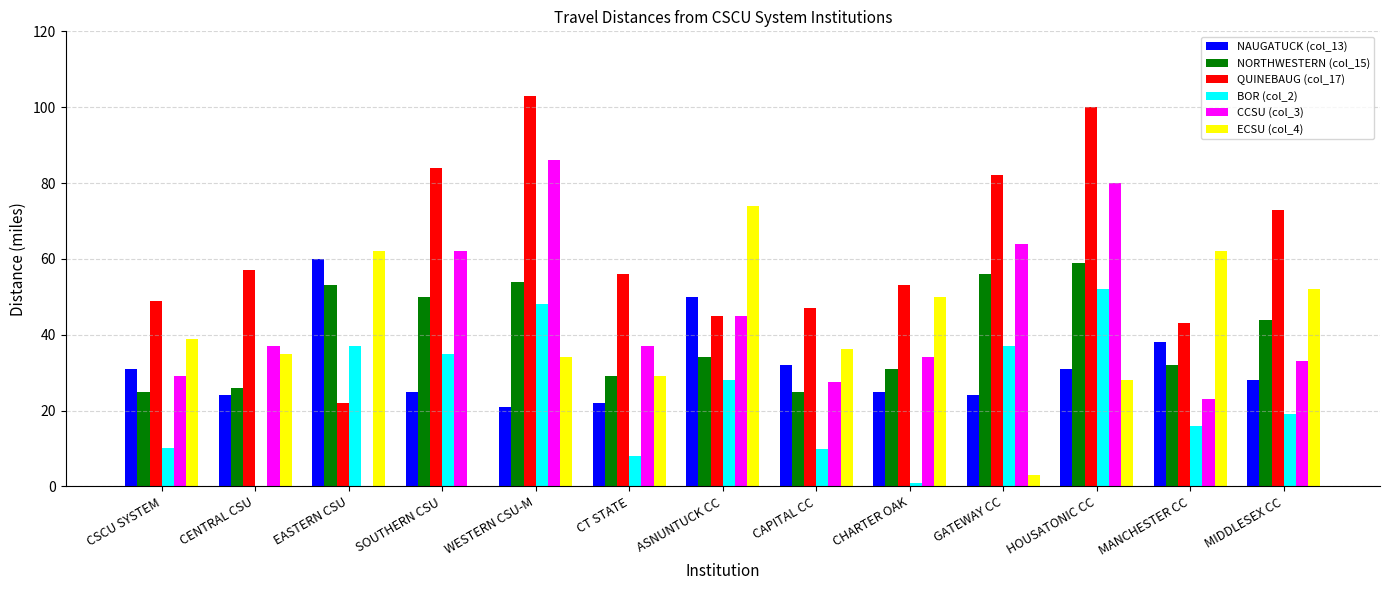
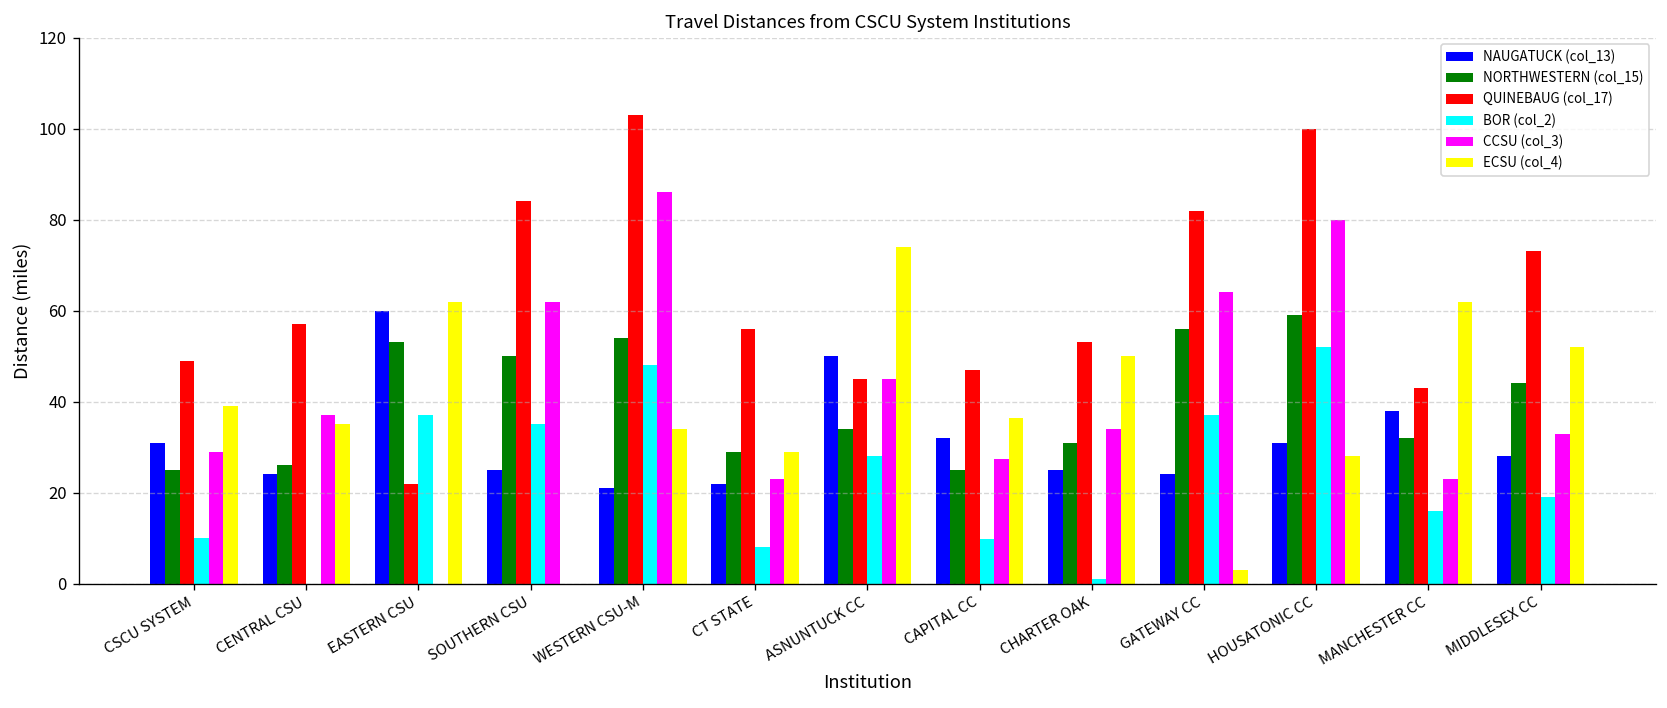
CCSU (col_3), CT STATE: 37 -> 23
